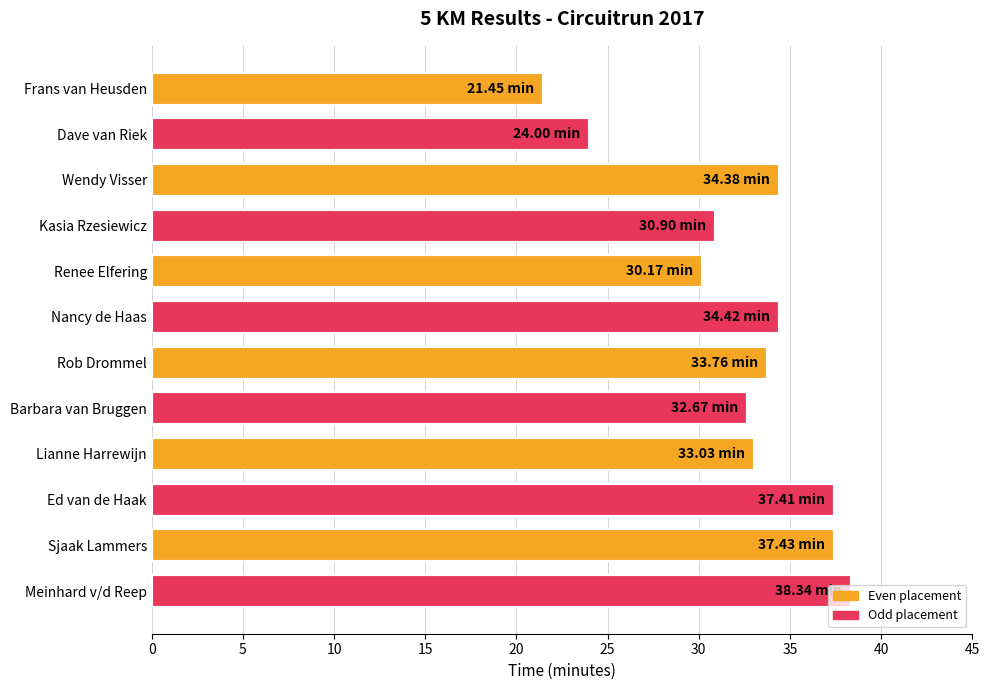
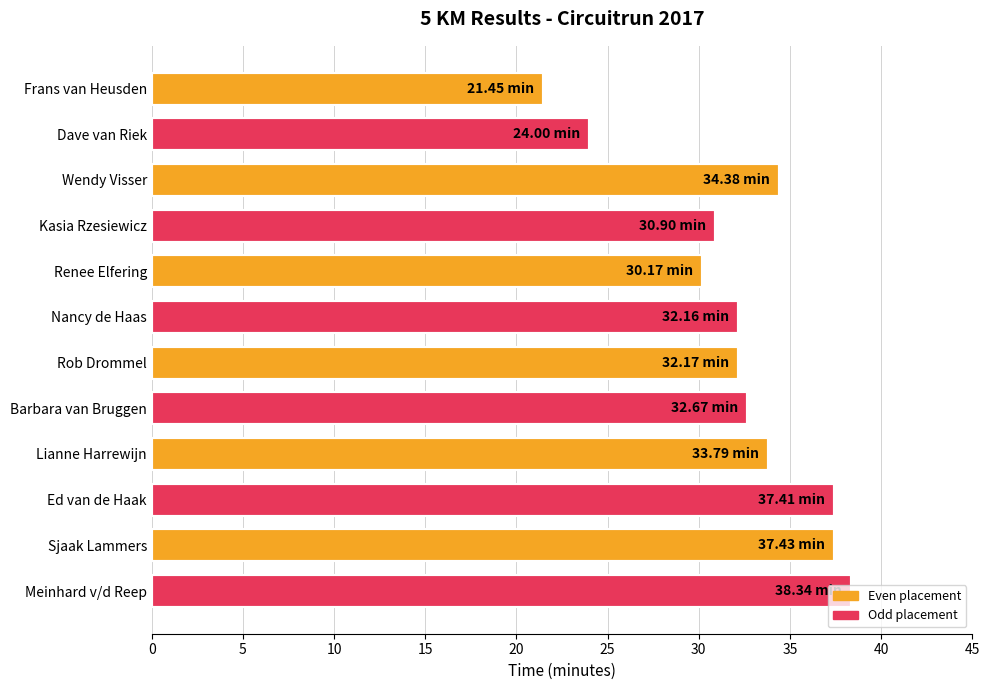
Nancy de Haas: 34.42 -> 32.16
Rob Drommel: 33.76 -> 32.17
Lianne Harrewijn: 33.03 -> 33.79
